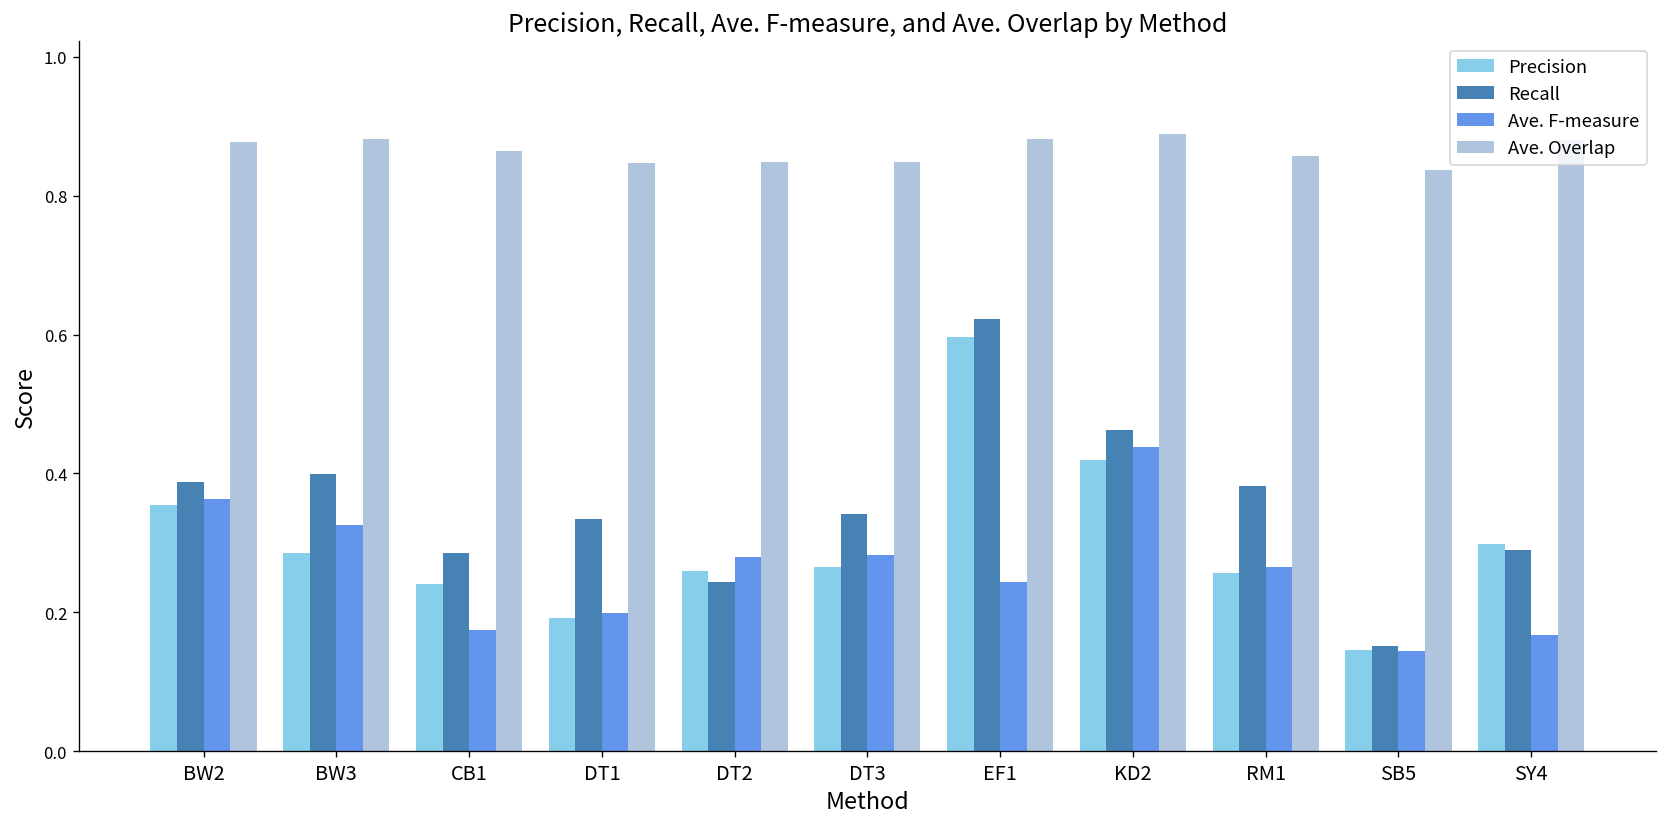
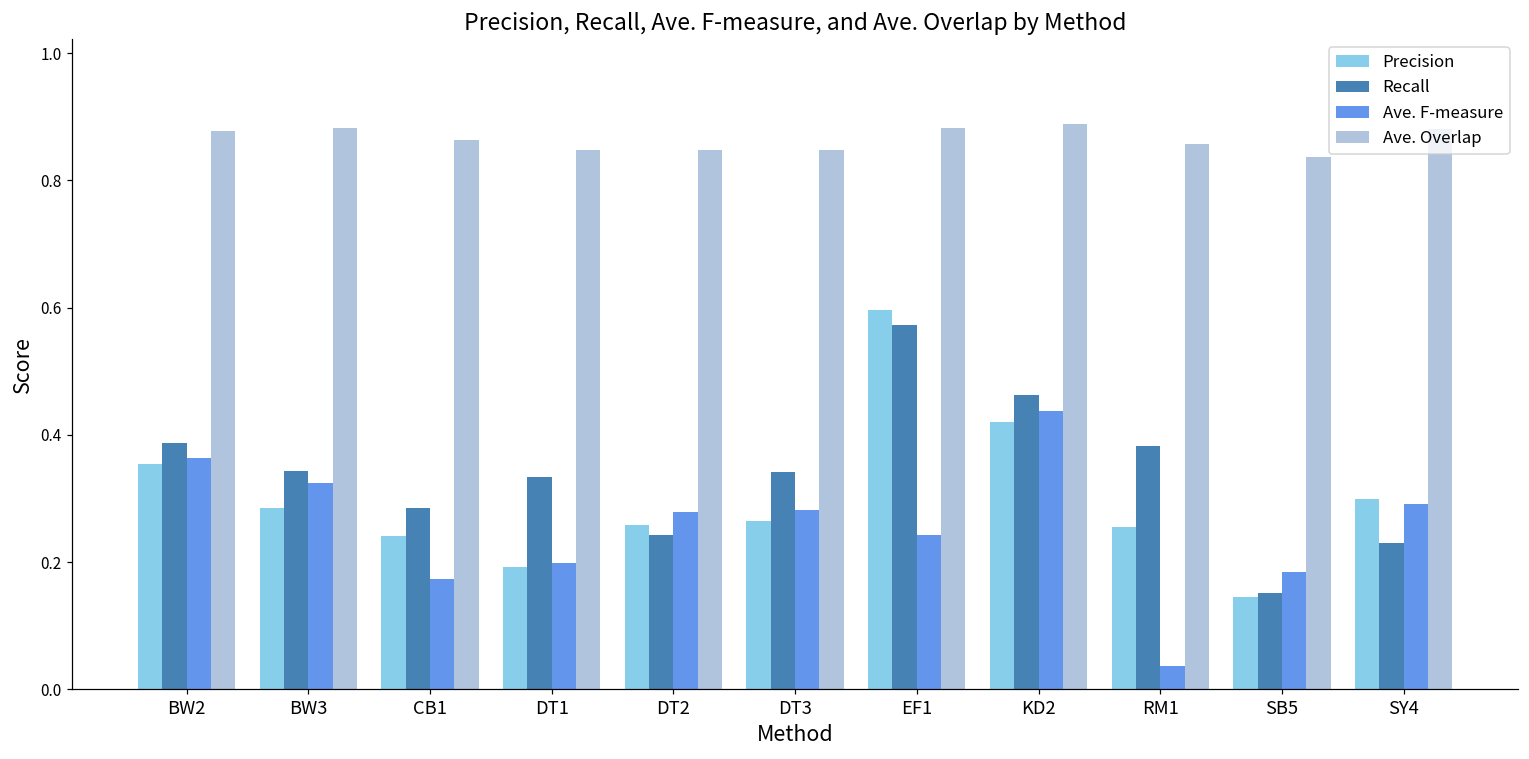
Recall, BW3: 0.40 -> 0.34
Recall, EF1: 0.62 -> 0.57
Ave. F-measure, RM1: 0.27 -> 0.04
Ave. F-measure, SB5: 0.14 -> 0.19
Recall, SY4: 0.29 -> 0.23
Ave. F-measure, SY4: 0.17 -> 0.29
